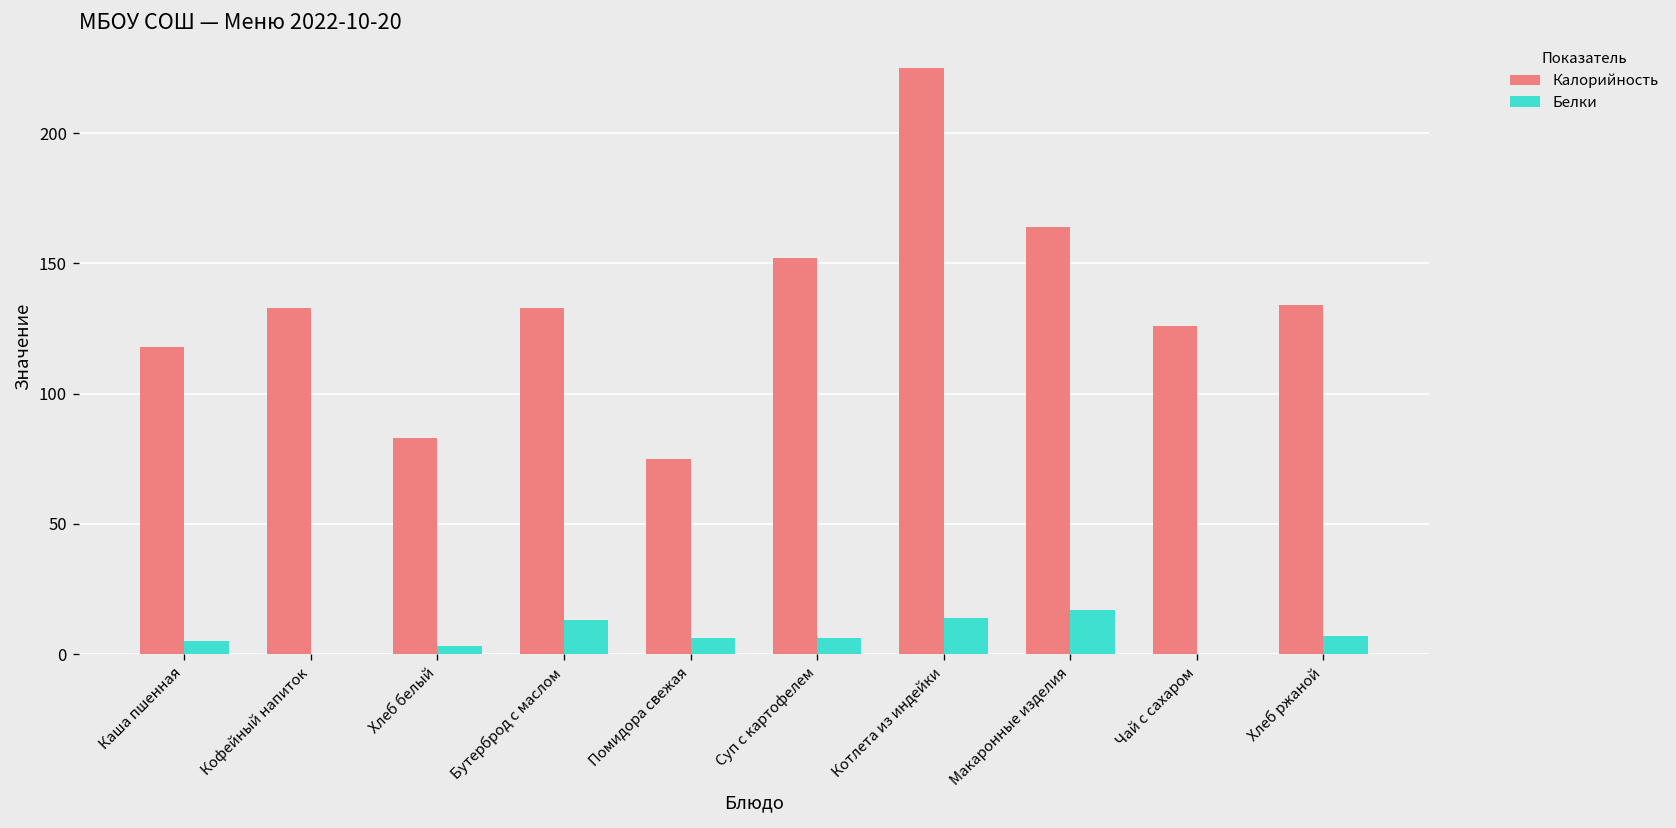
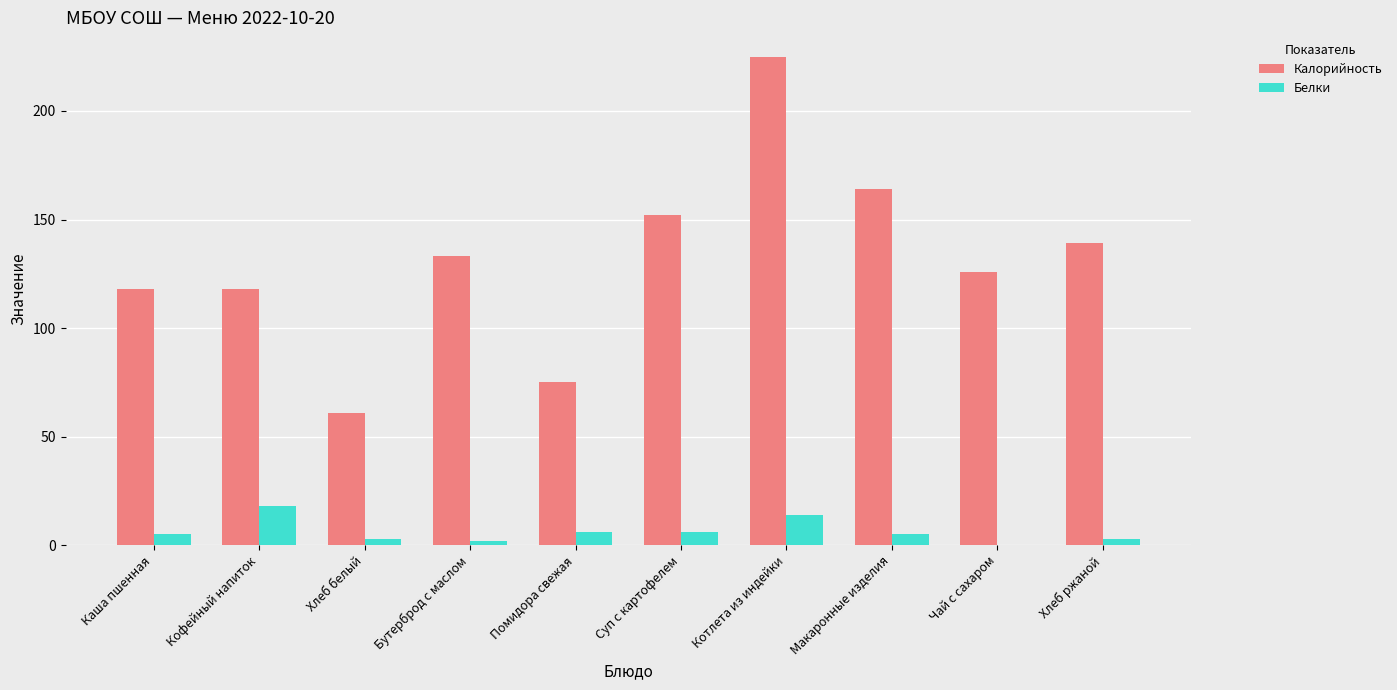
Калорийность, Кофейный напиток: 133 -> 118
Белки, Кофейный напиток: 0 -> 18
Калорийность, Хлеб белый: 83 -> 61
Белки, Бутерброд с маслом: 13 -> 2
Белки, Макаронные изделия: 17 -> 5
Калорийность, Хлеб ржаной: 134 -> 139
Белки, Хлеб ржаной: 7 -> 3
